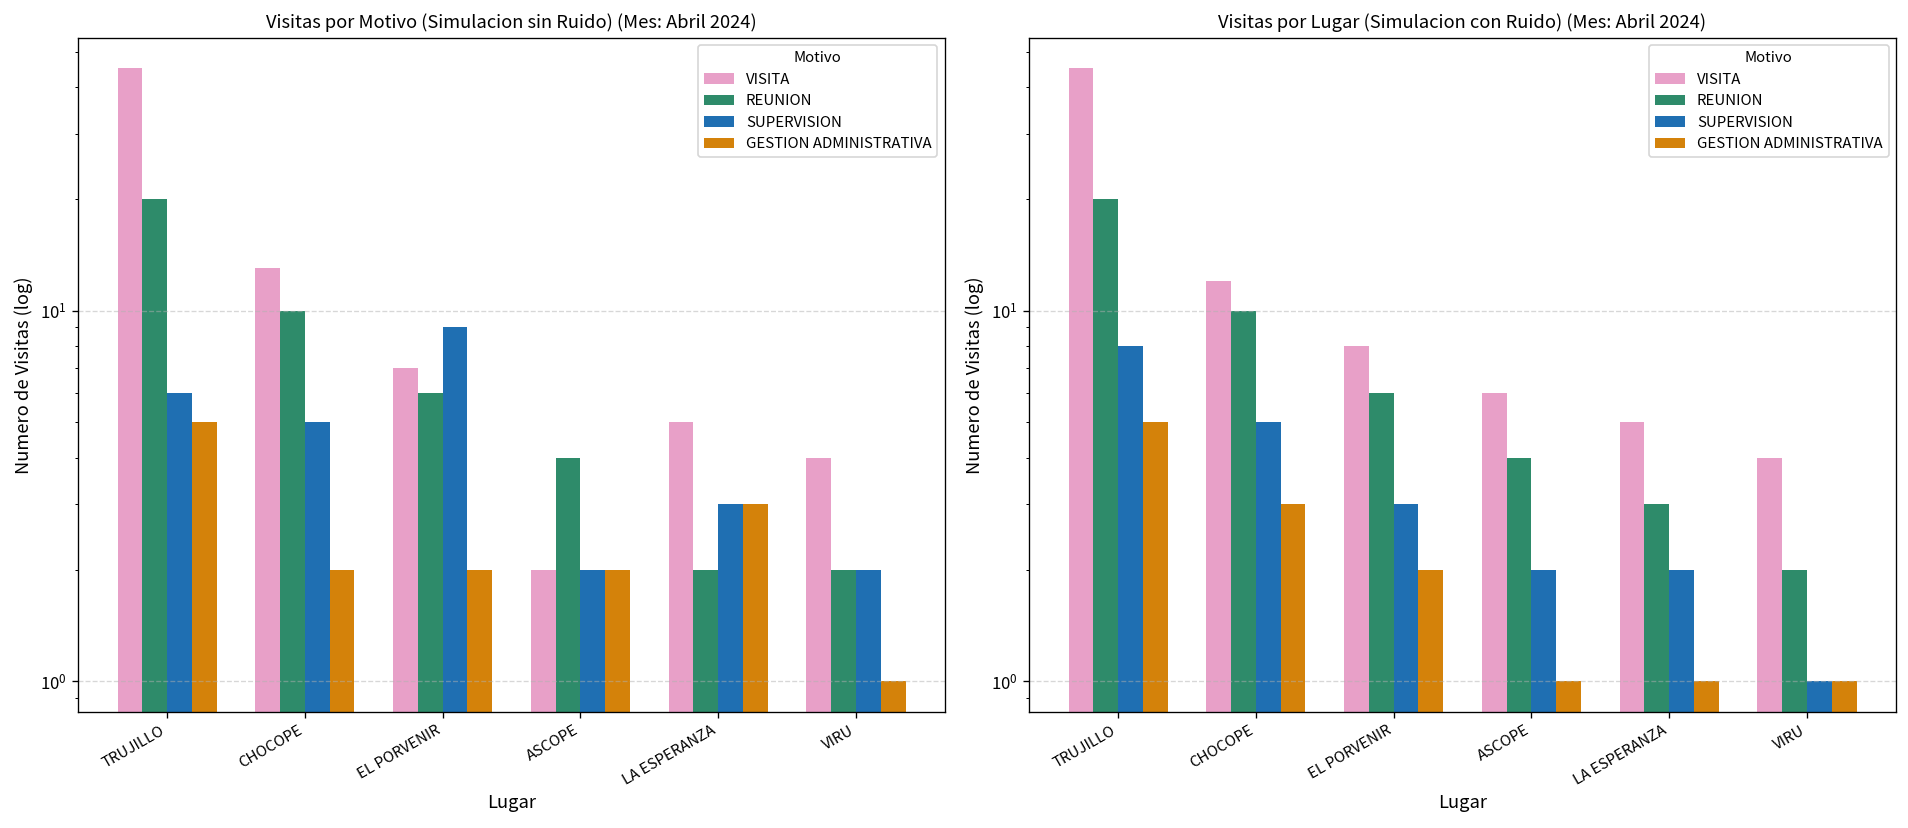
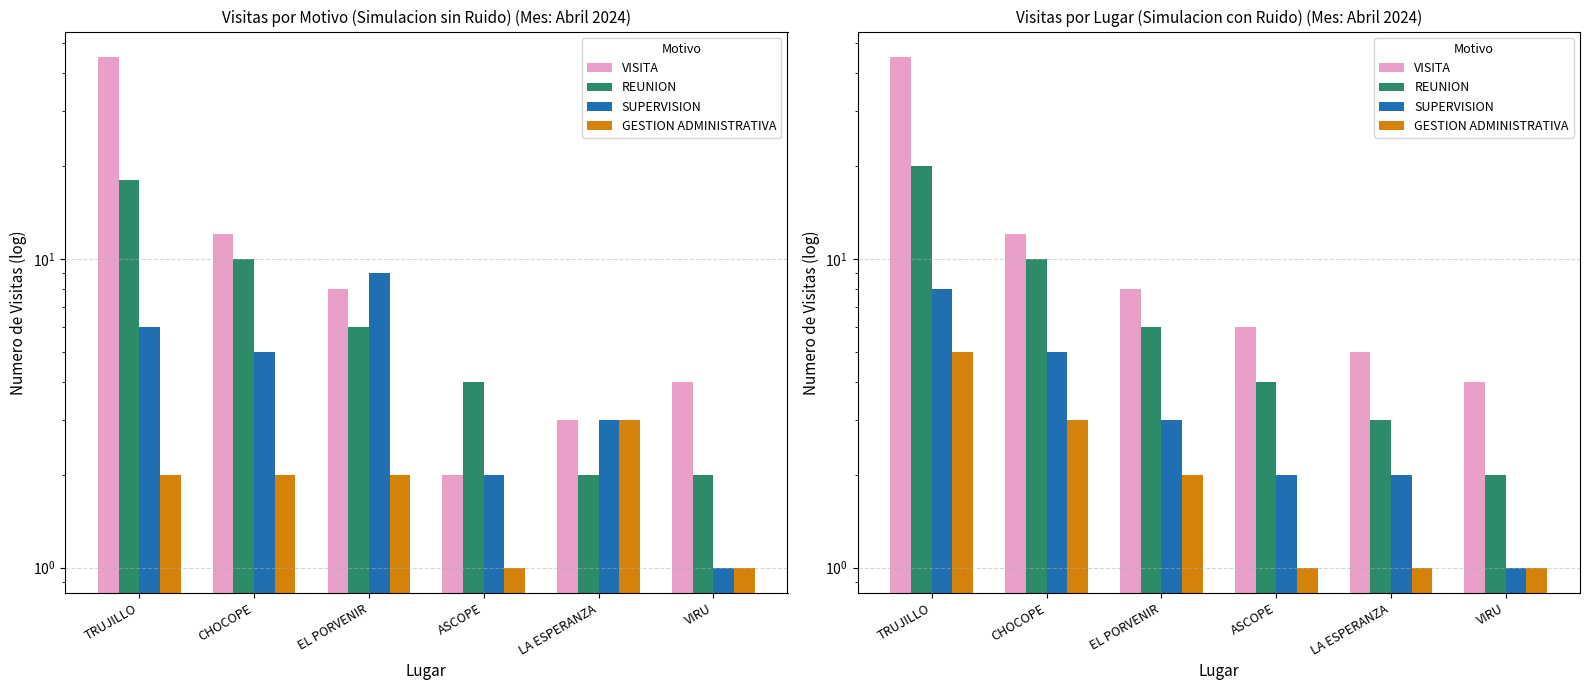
Visitas por Motivo (Simulacion sin Ruido) (Mes: Abril 2024), REUNION, TRUJILLO: 20 -> 18
Visitas por Motivo (Simulacion sin Ruido) (Mes: Abril 2024), GESTION ADMINISTRATIVA, TRUJILLO: 5 -> 2
Visitas por Motivo (Simulacion sin Ruido) (Mes: Abril 2024), VISITA, CHOCOPE: 13 -> 12
Visitas por Motivo (Simulacion sin Ruido) (Mes: Abril 2024), VISITA, EL PORVENIR: 7 -> 8
Visitas por Motivo (Simulacion sin Ruido) (Mes: Abril 2024), GESTION ADMINISTRATIVA, ASCOPE: 2 -> 1
Visitas por Motivo (Simulacion sin Ruido) (Mes: Abril 2024), VISITA, LA ESPERANZA: 5 -> 3
Visitas por Motivo (Simulacion sin Ruido) (Mes: Abril 2024), SUPERVISION, VIRU: 2 -> 1
